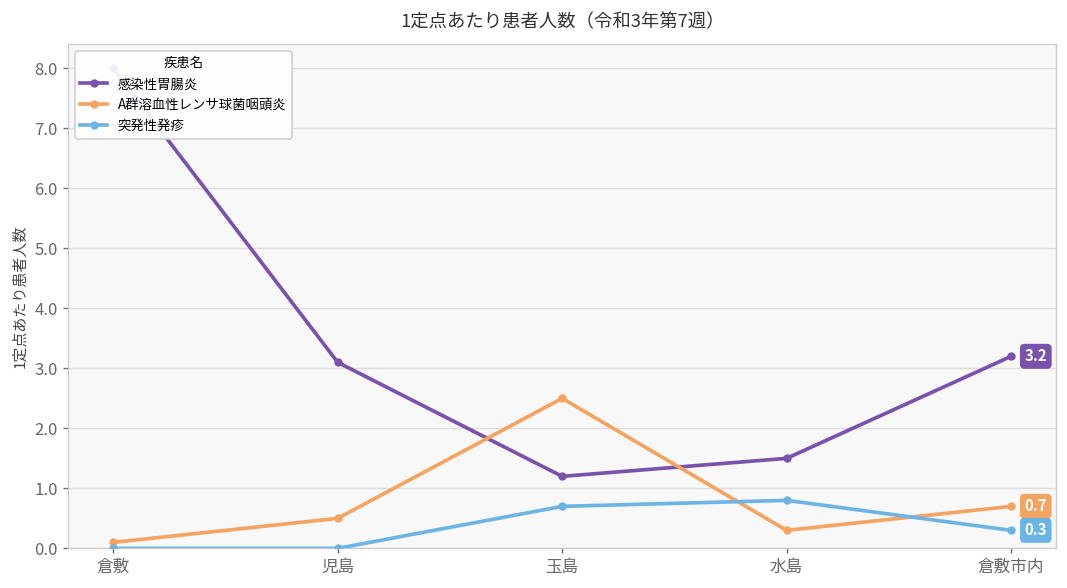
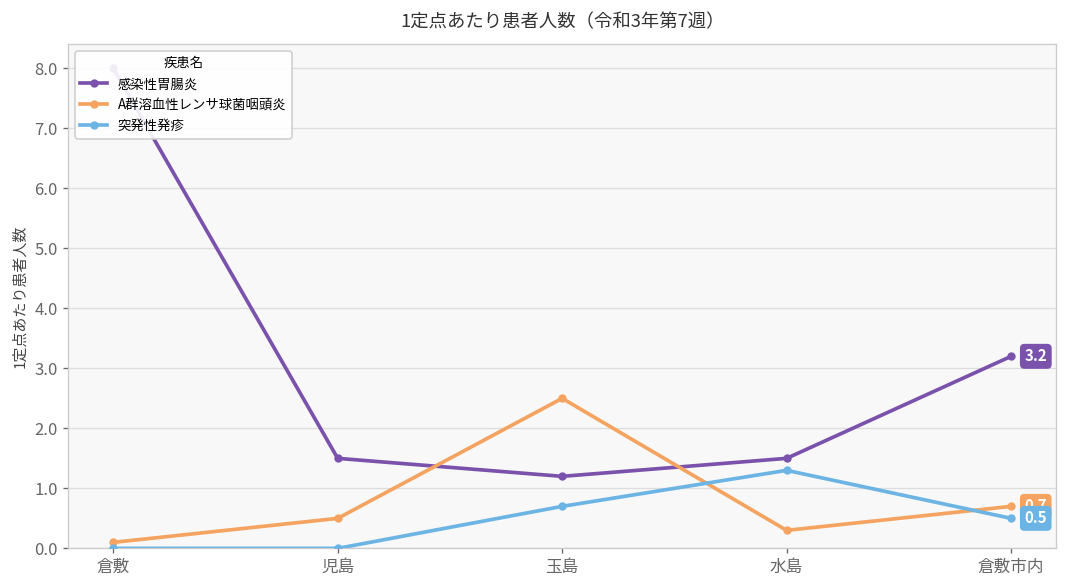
感染性胃腸炎, 児島: 3.1 -> 1.5
突発性発疹, 水島: 0.8 -> 1.3
突発性発疹, 倉敷市内: 0.3 -> 0.5
